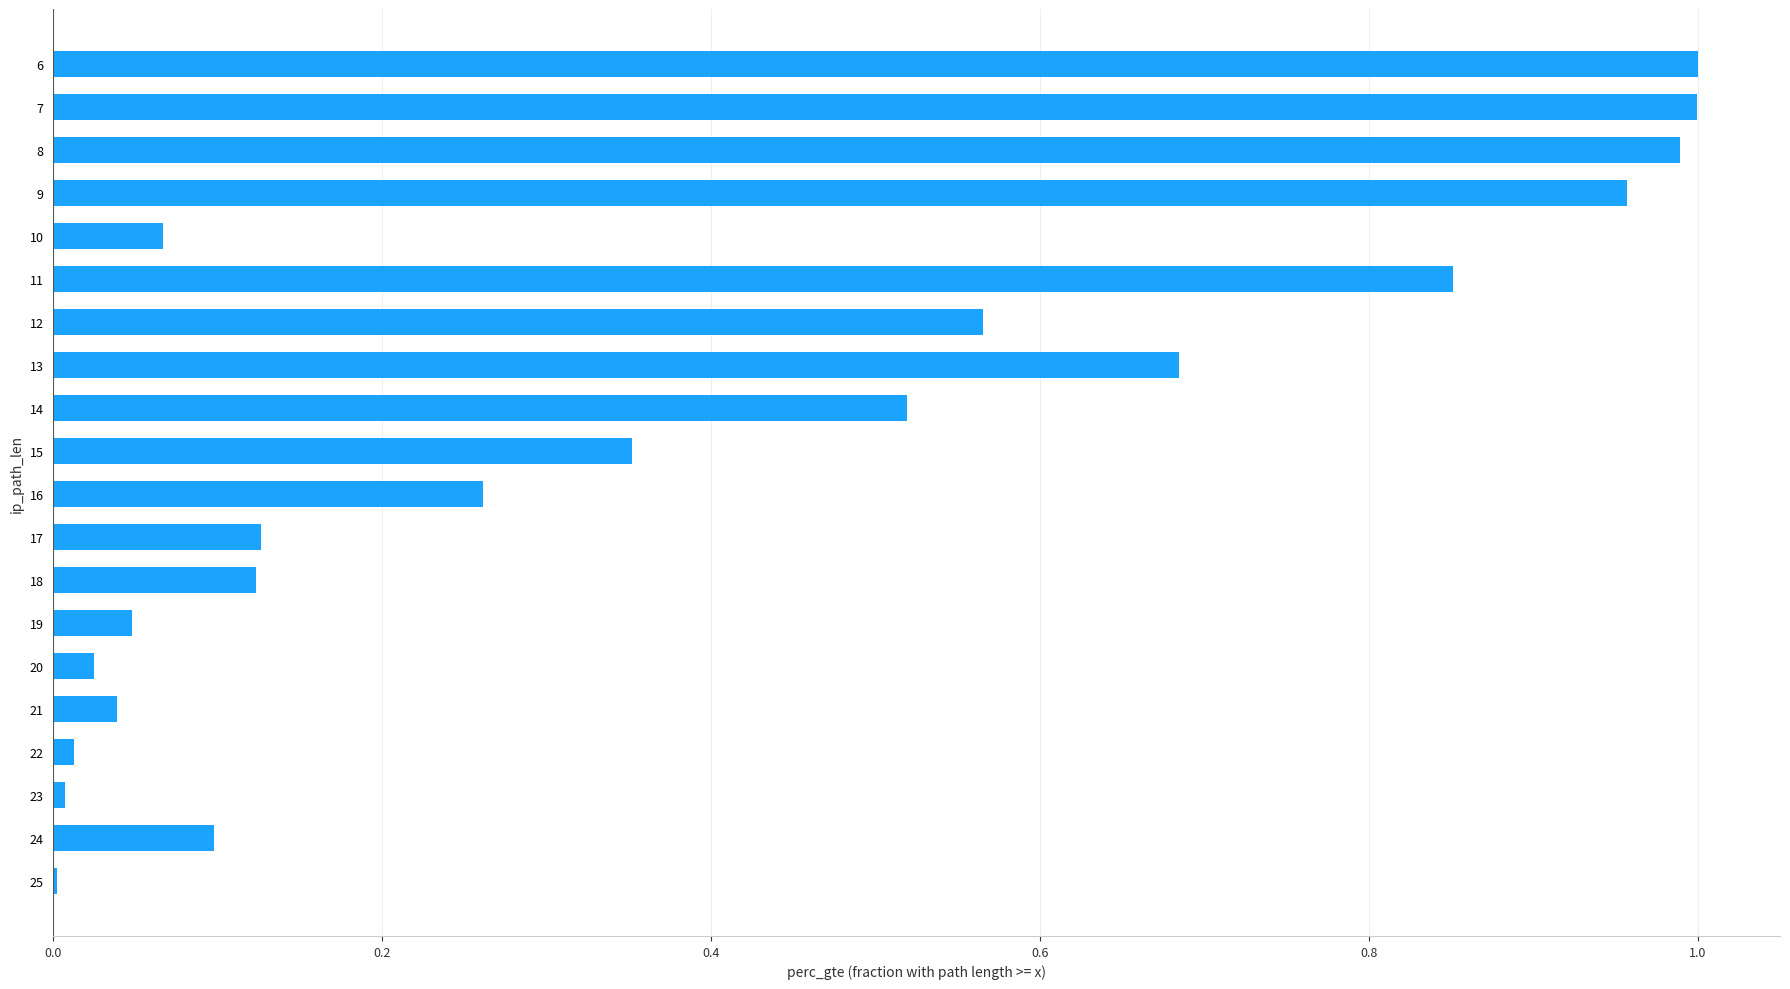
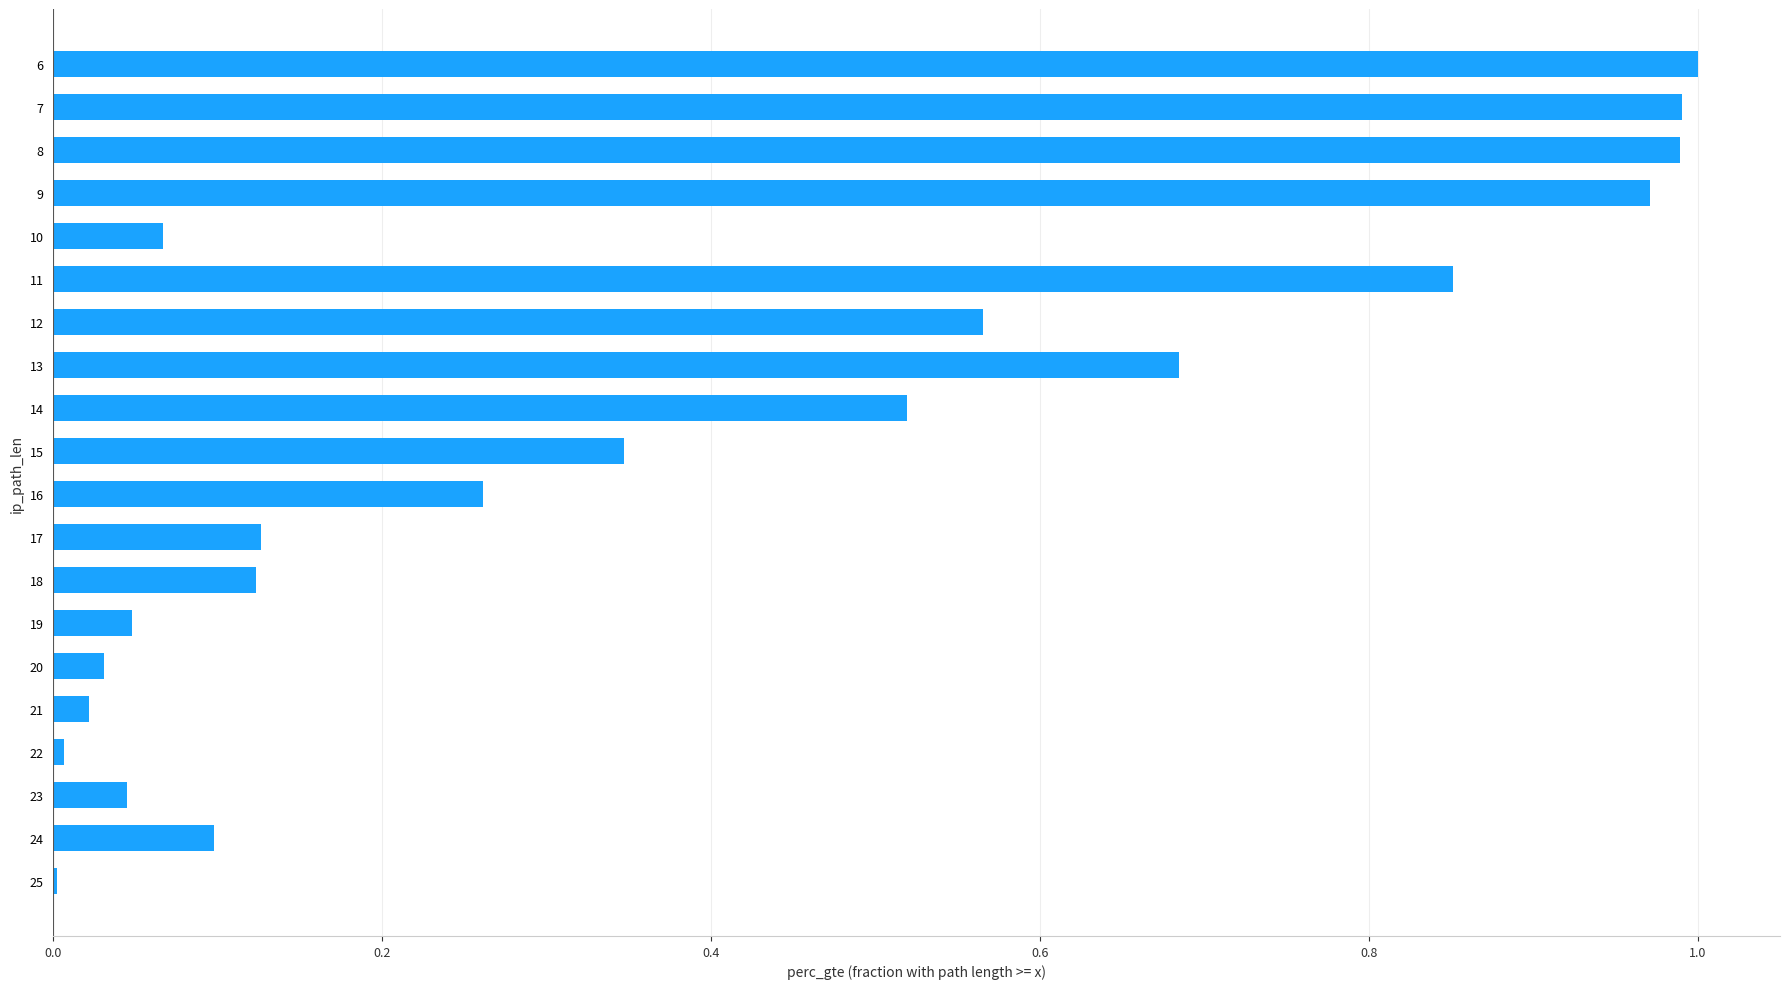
7: 0.999 -> 0.990
9: 0.957 -> 0.971
15: 0.352 -> 0.347
20: 0.025 -> 0.031
21: 0.039 -> 0.022
22: 0.012 -> 0.007
23: 0.007 -> 0.045
